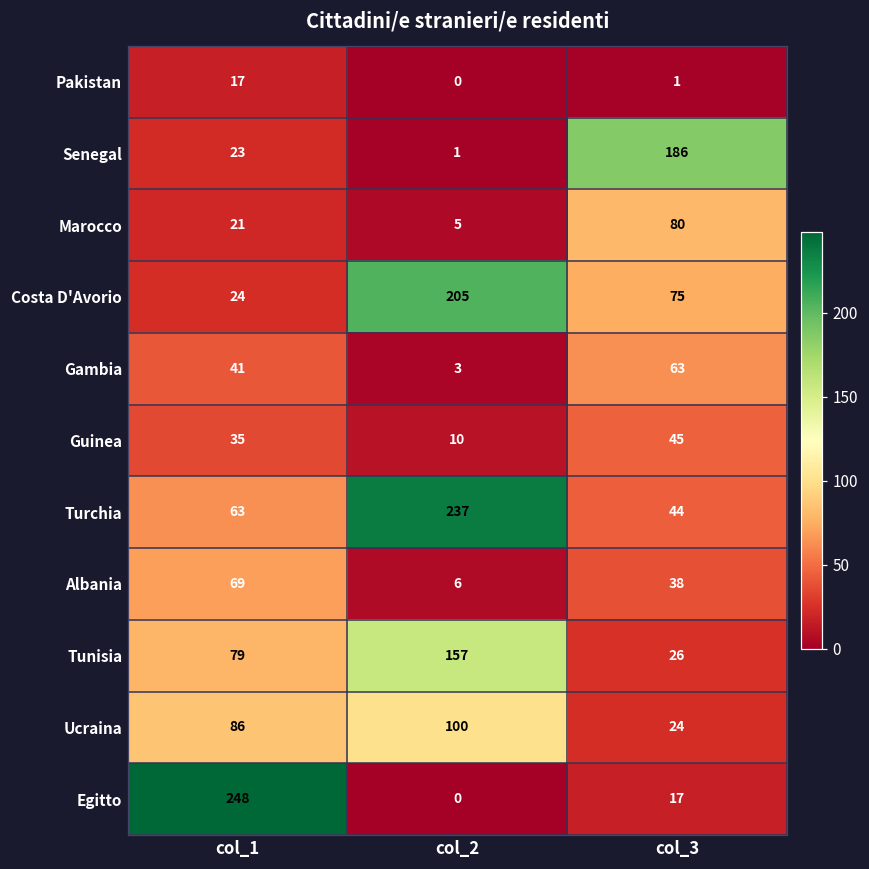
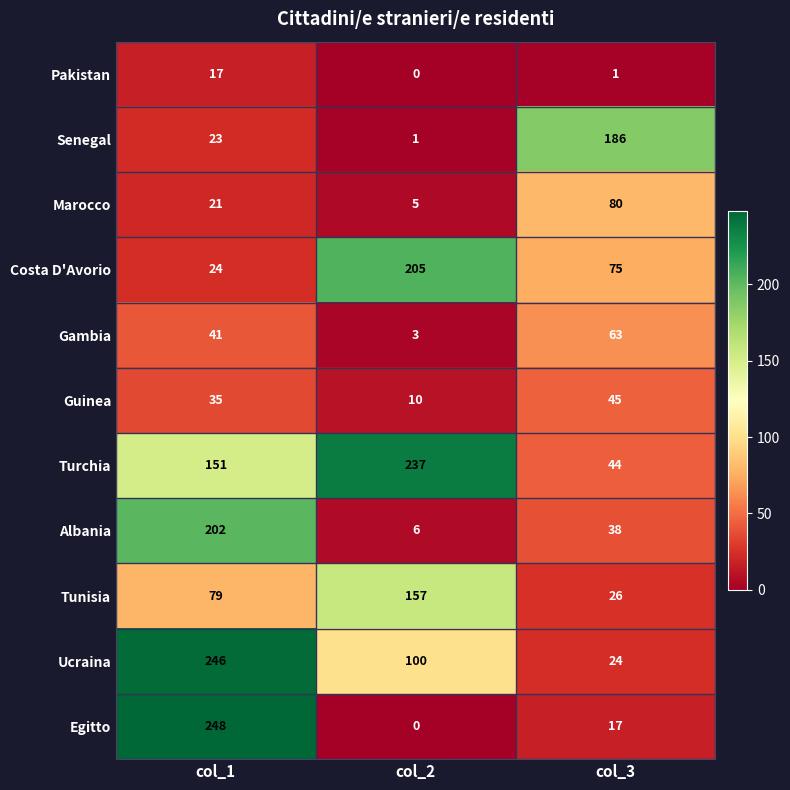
Turchia, col_1: 63 -> 151
Albania, col_1: 69 -> 202
Ucraina, col_1: 86 -> 246
